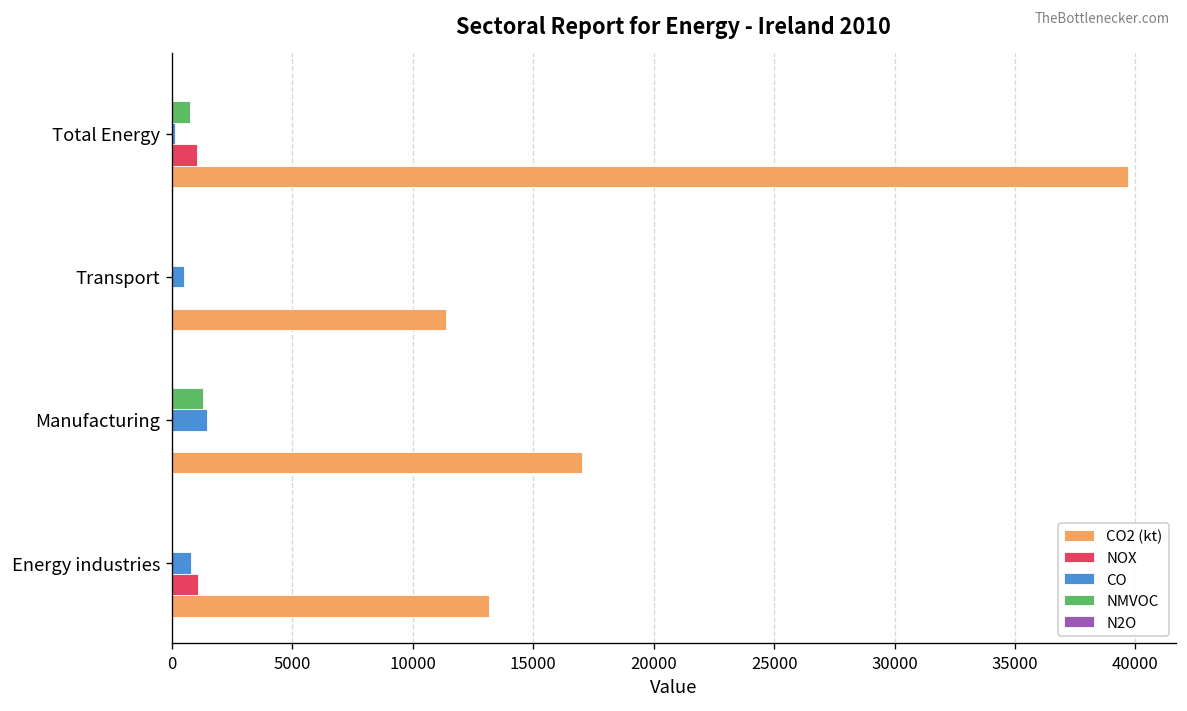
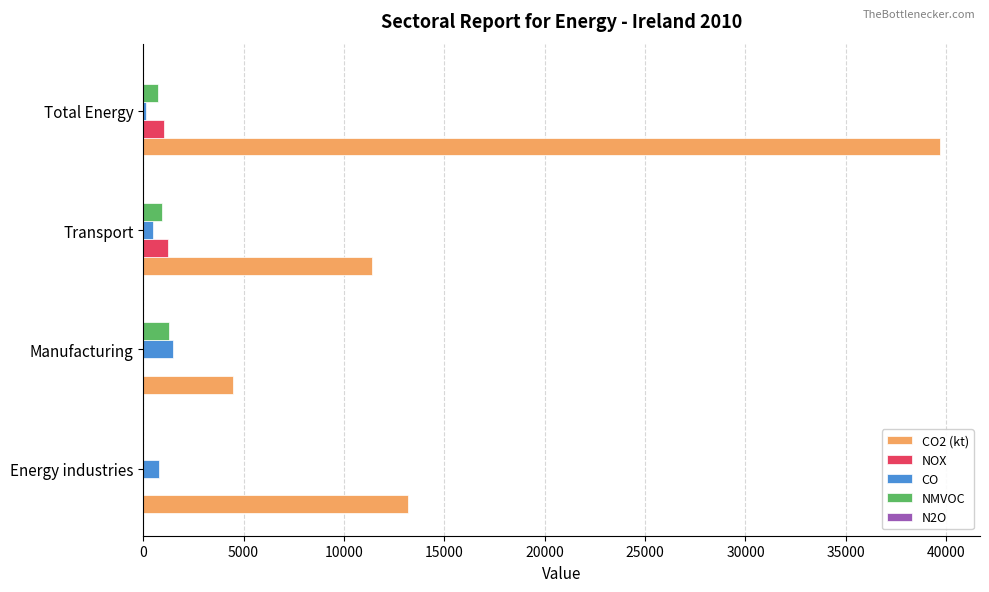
NMVOC, Transport: 0 -> 900
NOX, Transport: 0 -> 1300
CO2 (kt), Manufacturing: 17000 -> 4500
NOX, Energy industries: 1100 -> 0
